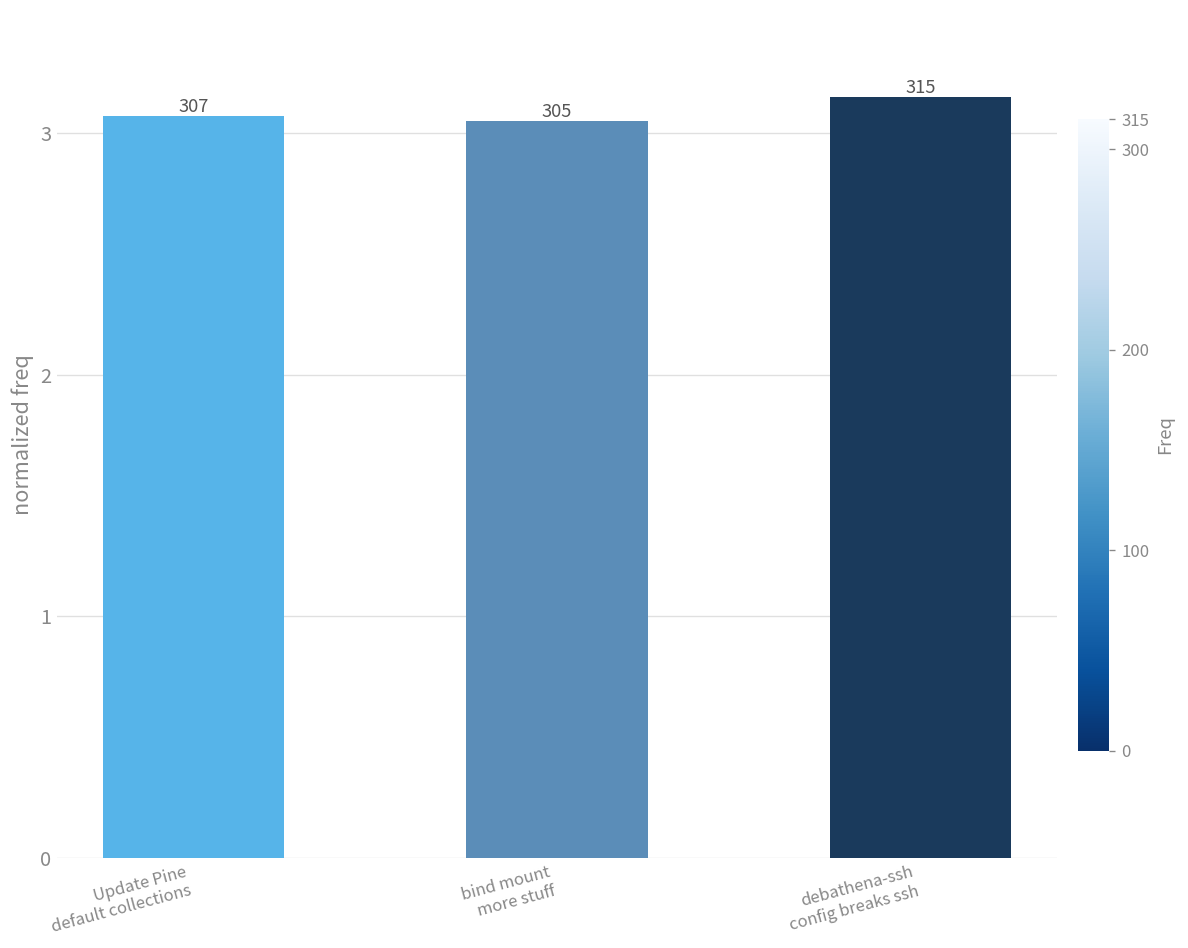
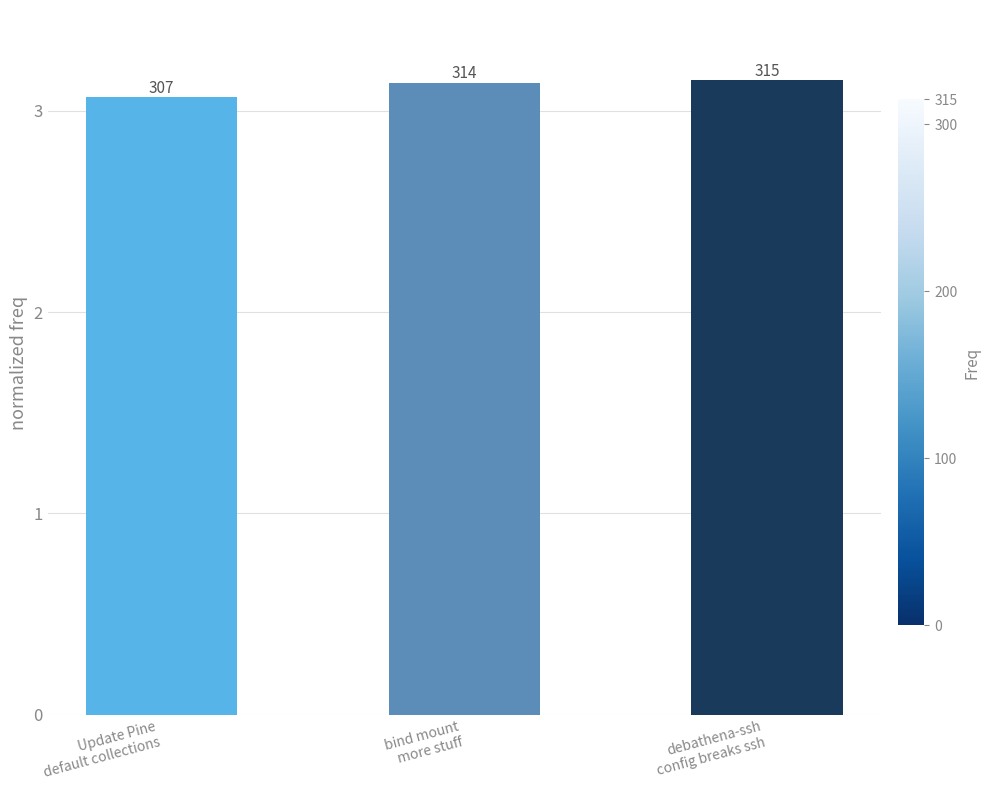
bind mount more stuff: 305 -> 314
